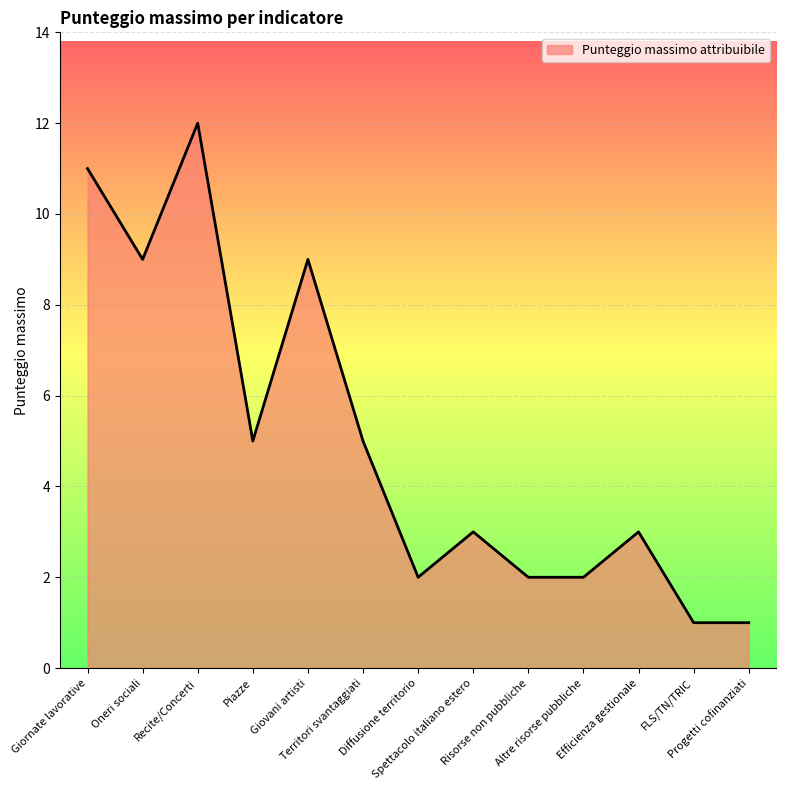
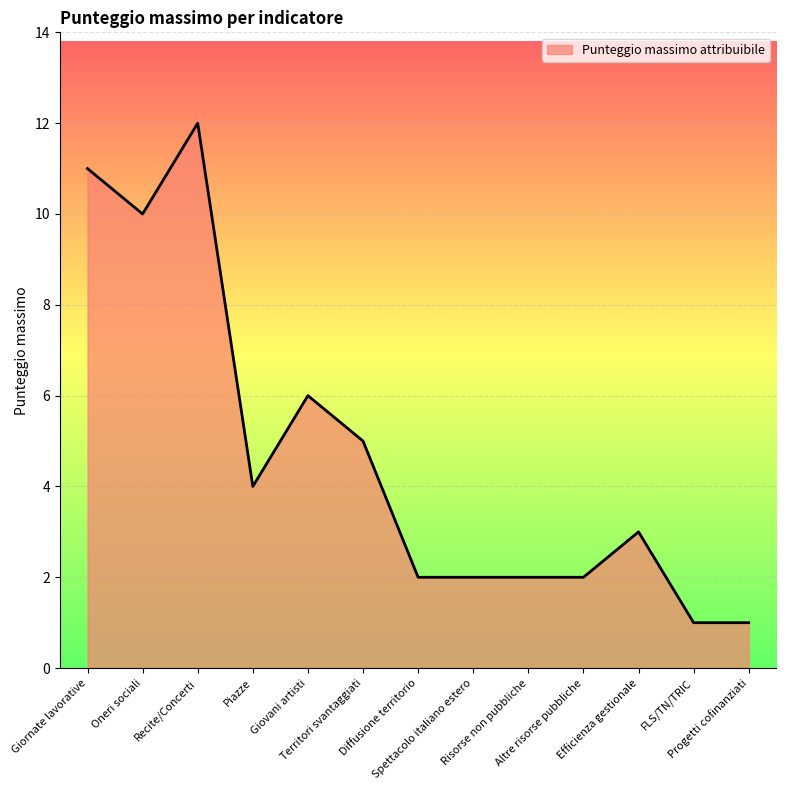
Oneri sociali: 9 -> 10
Piazze: 5 -> 4
Giovani artisti: 9 -> 6
Spettacolo italiano estero: 3 -> 2
